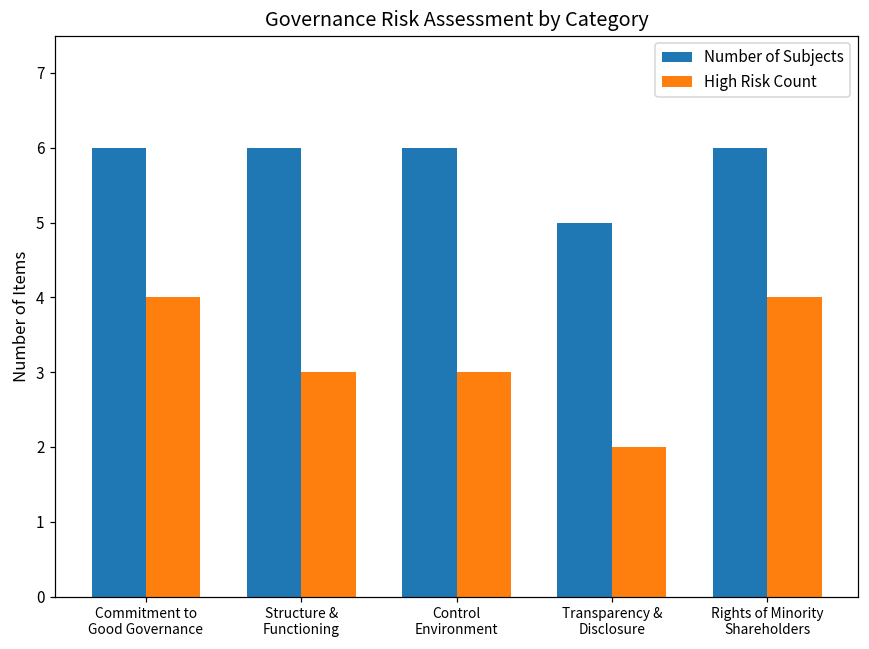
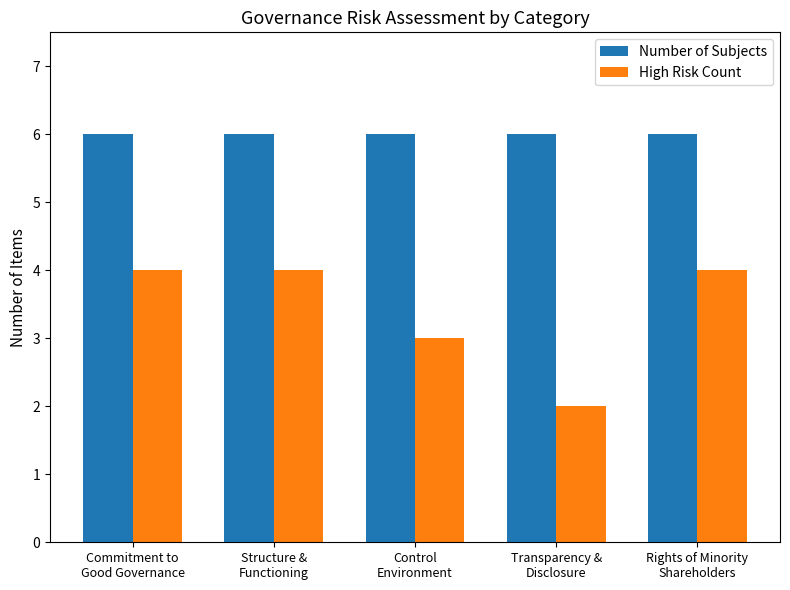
High Risk Count, Structure & Functioning: 3 -> 4
Number of Subjects, Transparency & Disclosure: 5 -> 6
